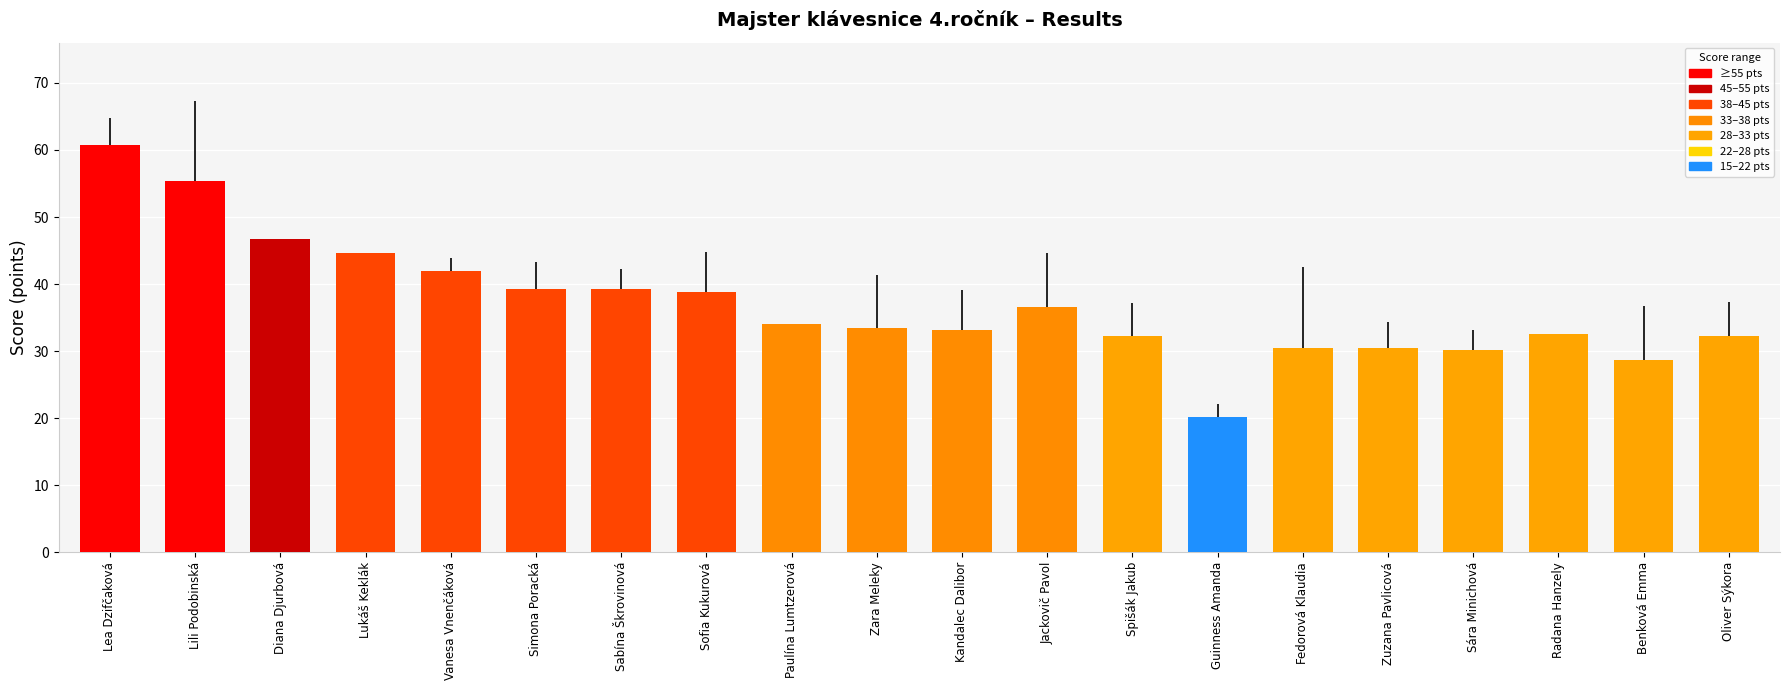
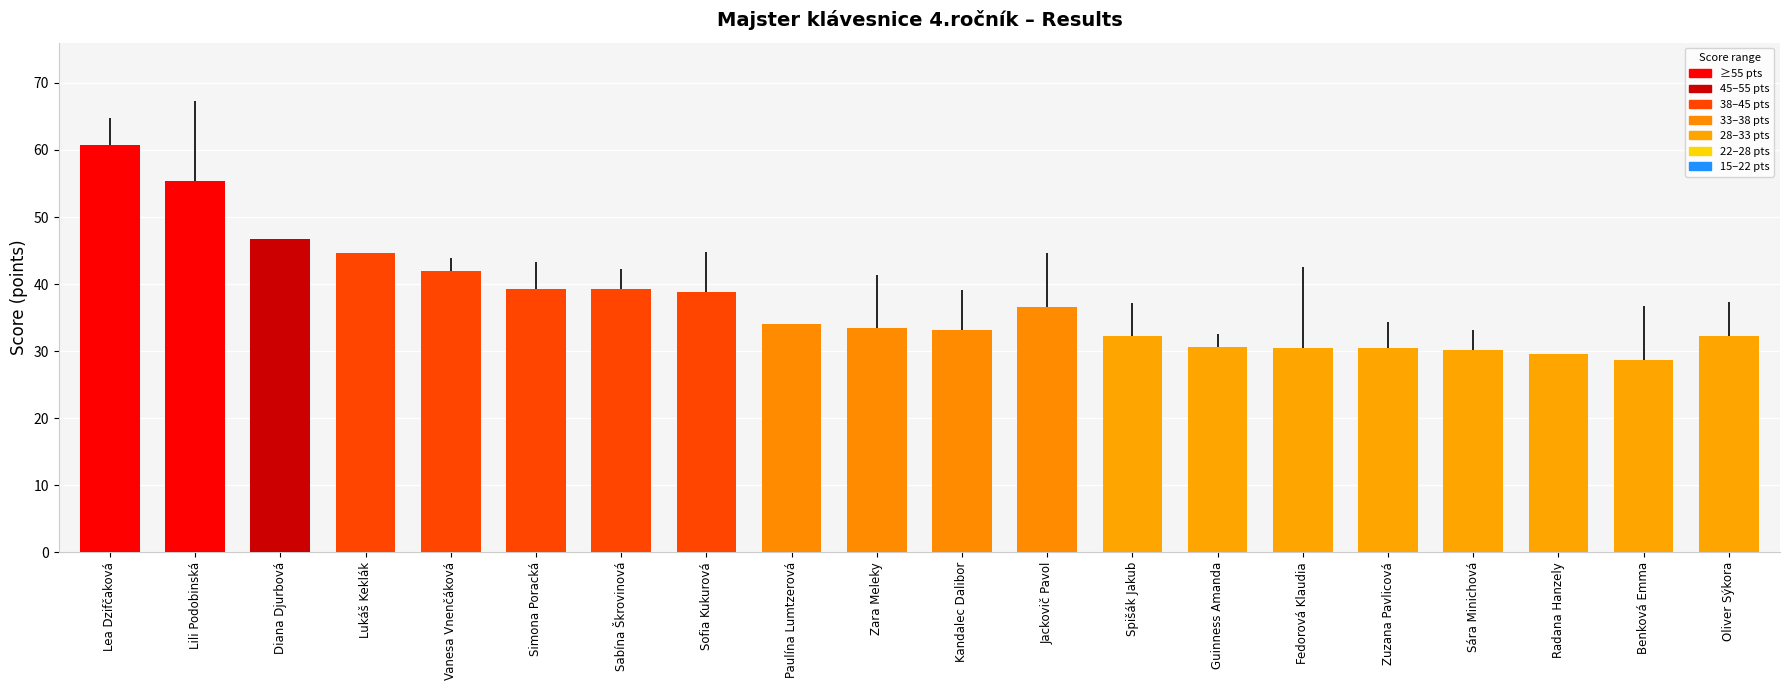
Guinness Amanda: 20 -> 31
Radana Hanzely: 33 -> 30
